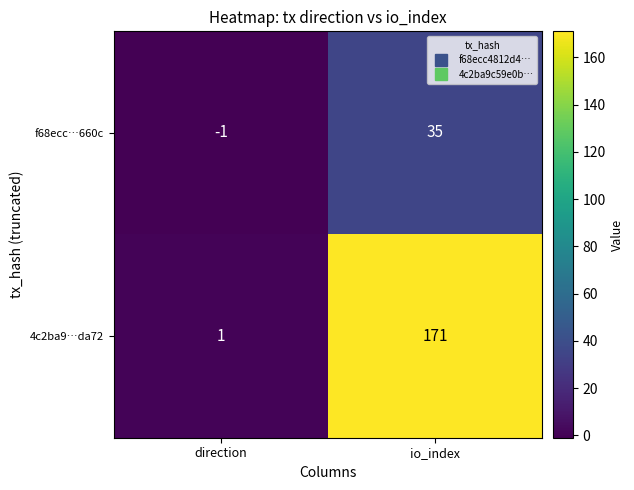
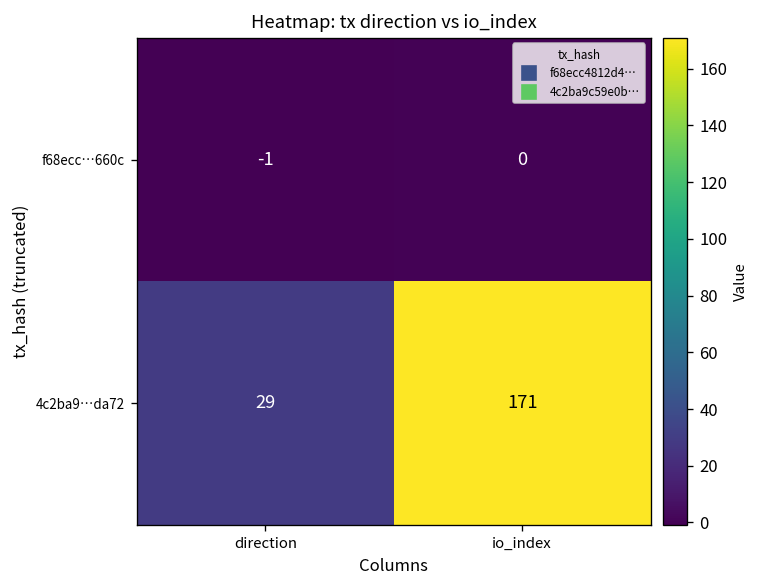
f68ecc…660c, io_index: 35 -> 0
4c2ba9…da72, direction: 1 -> 29
